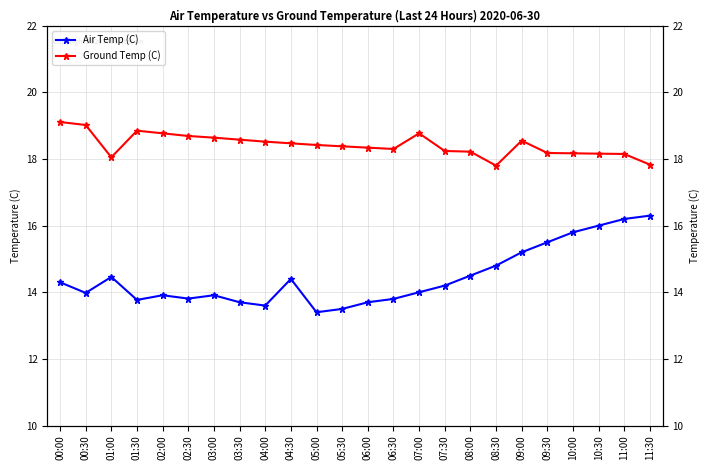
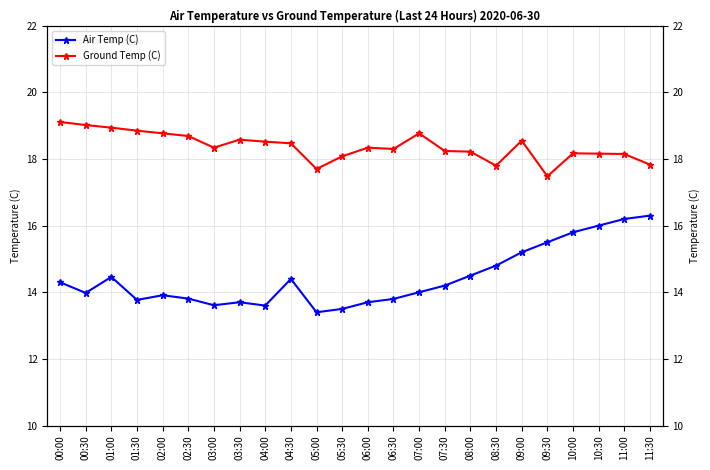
Ground Temp (C), 01:00: 18.1 -> 18.9
Air Temp (C), 03:00: 13.9 -> 13.6
Ground Temp (C), 03:00: 18.6 -> 18.3
Ground Temp (C), 05:00: 18.4 -> 17.7
Ground Temp (C), 05:30: 18.4 -> 18.1
Ground Temp (C), 09:30: 18.2 -> 17.5
